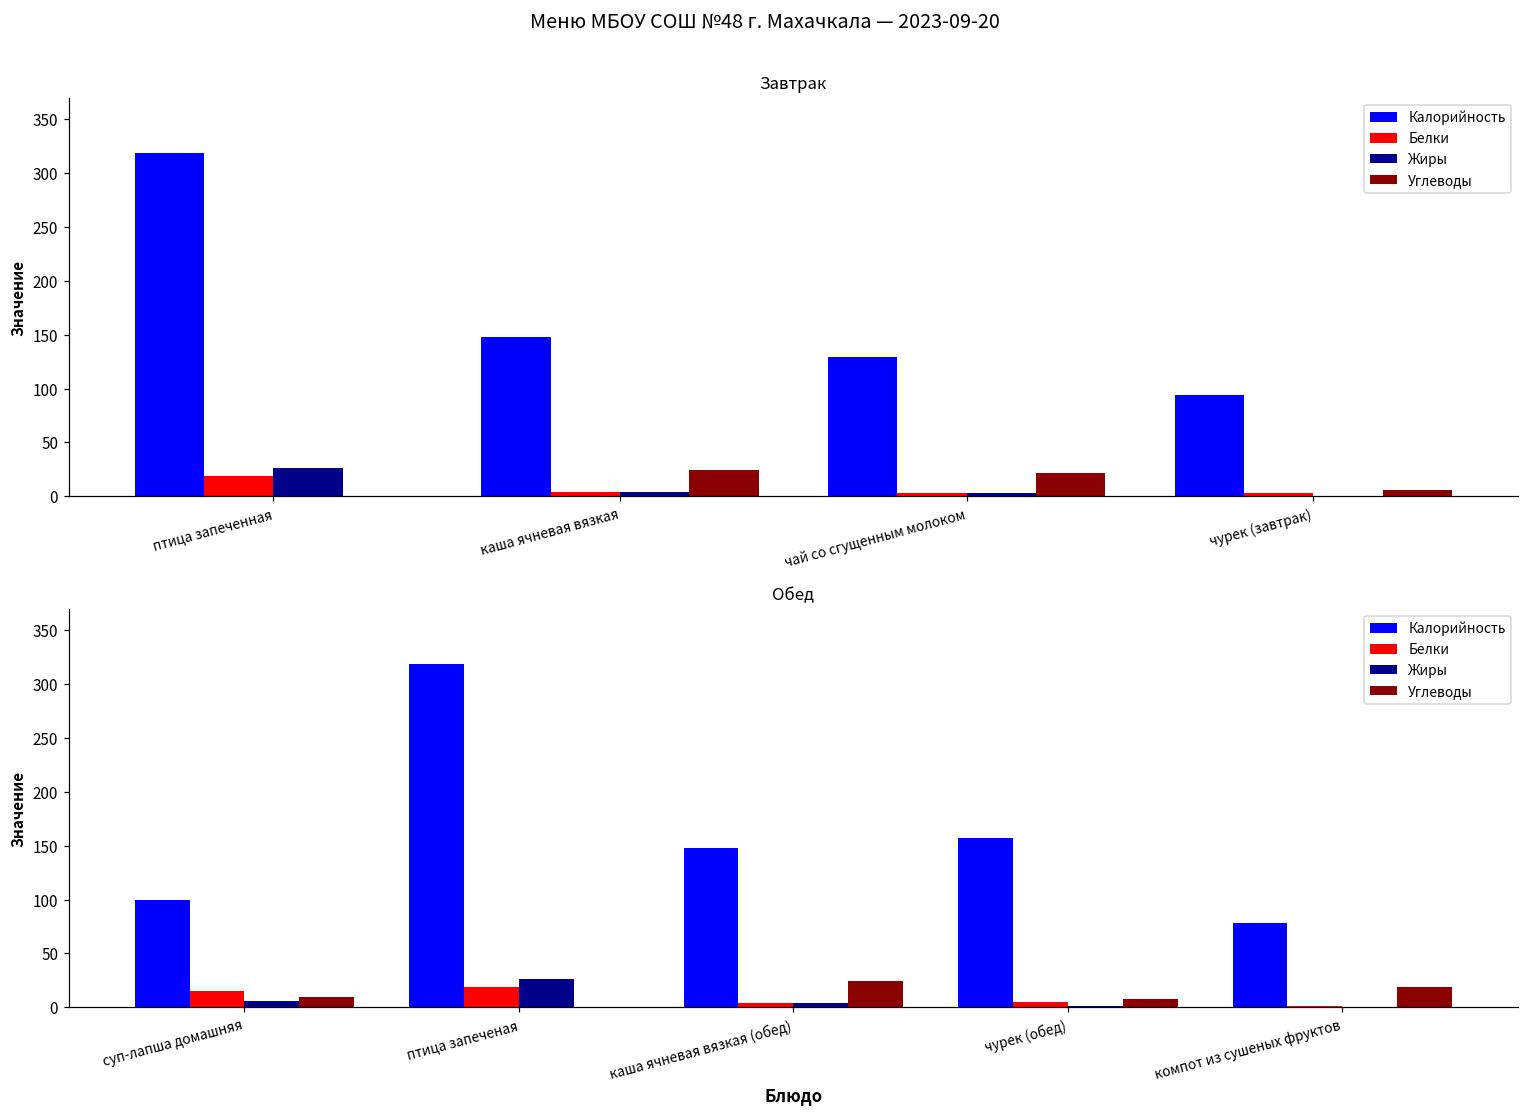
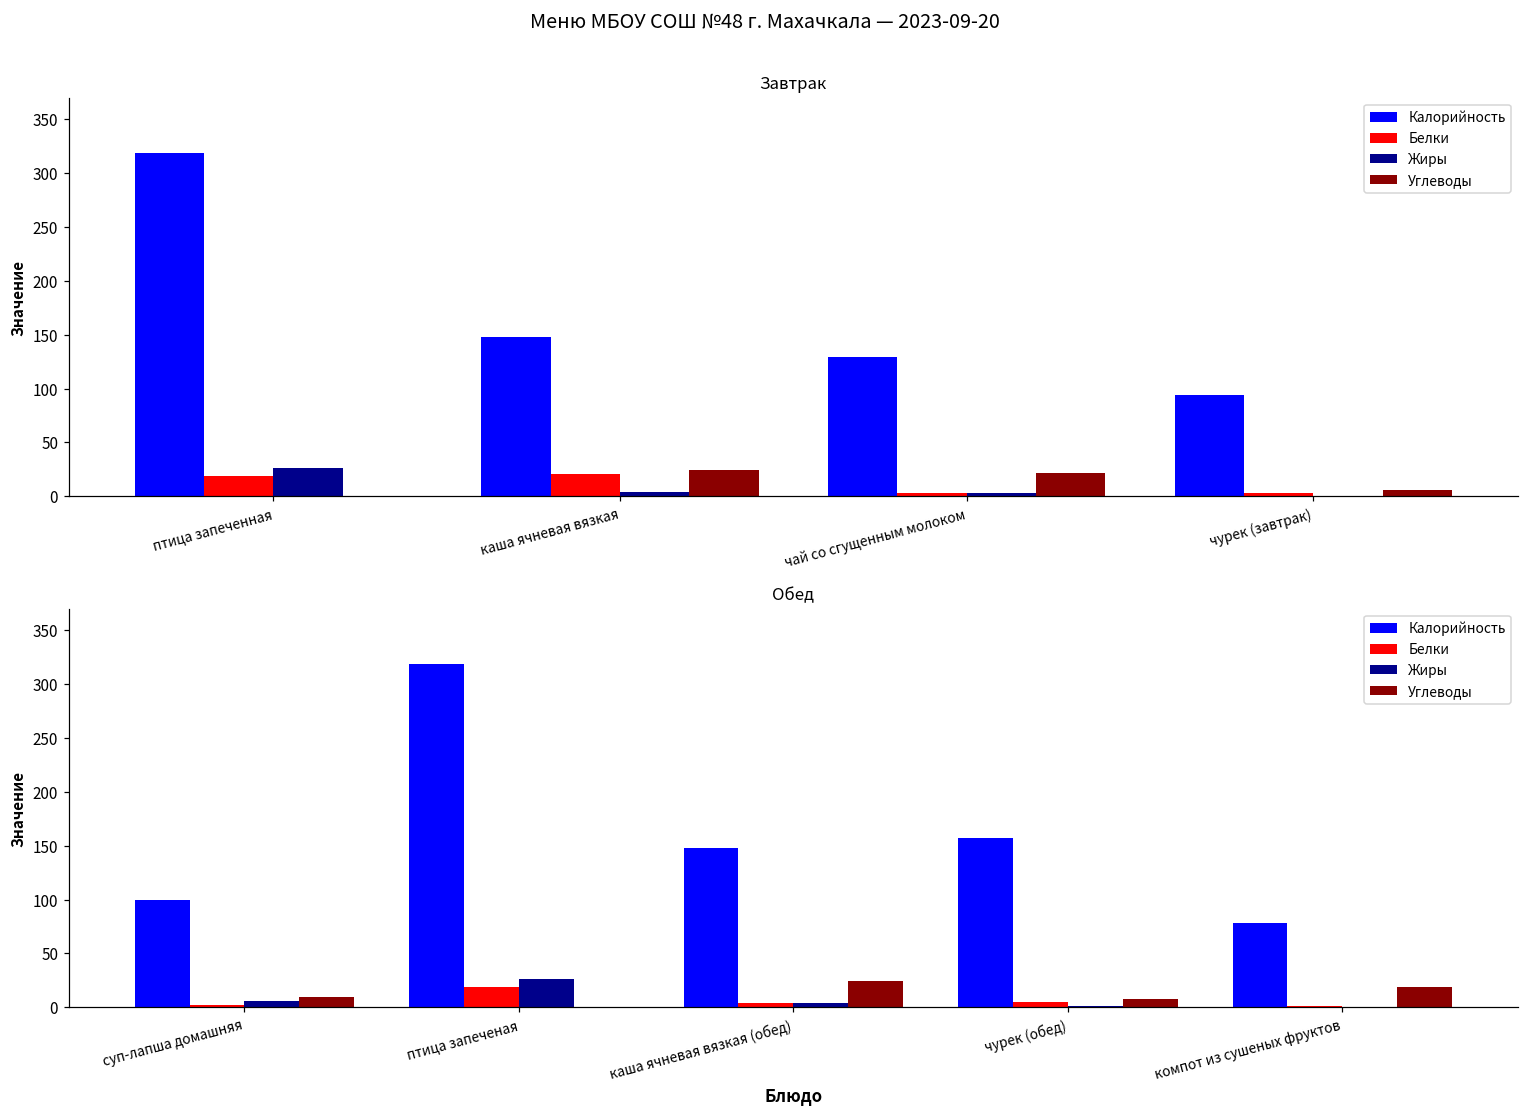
Завтрак, Белки, каша ячневая вязкая: 0 -> 20
Обед, Белки, суп-лапша домашняя: 20 -> 0
